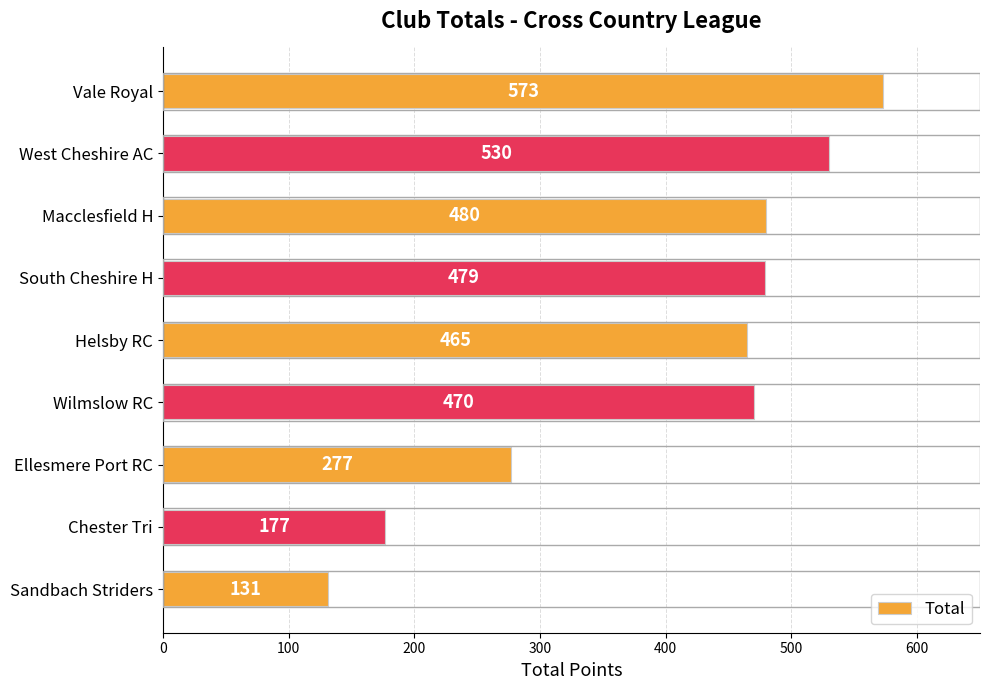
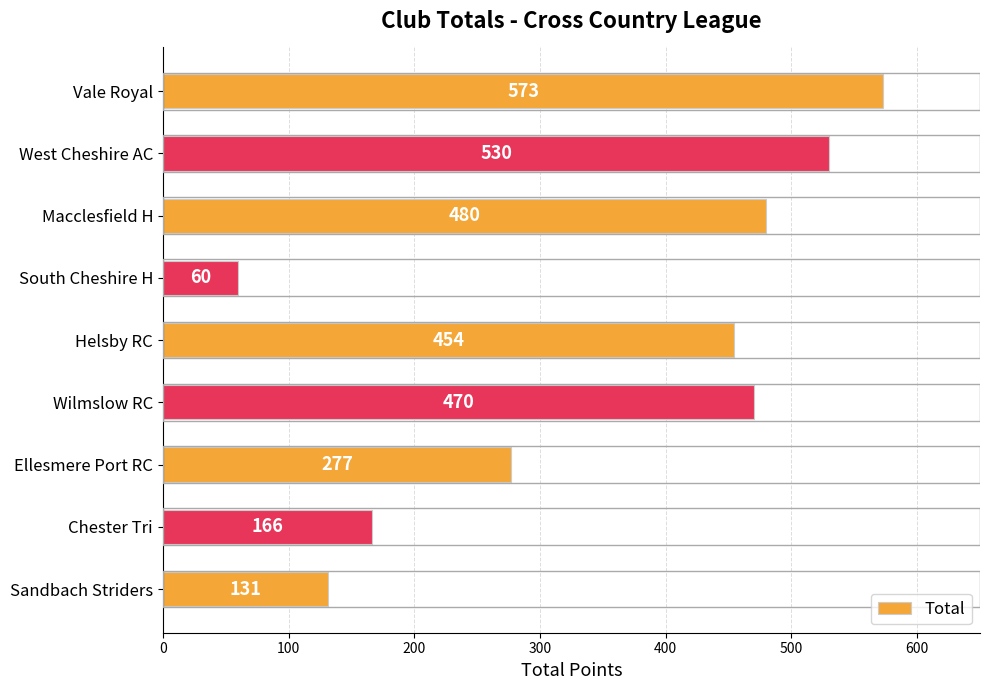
South Cheshire H: 479 -> 60
Helsby RC: 465 -> 454
Chester Tri: 177 -> 166
